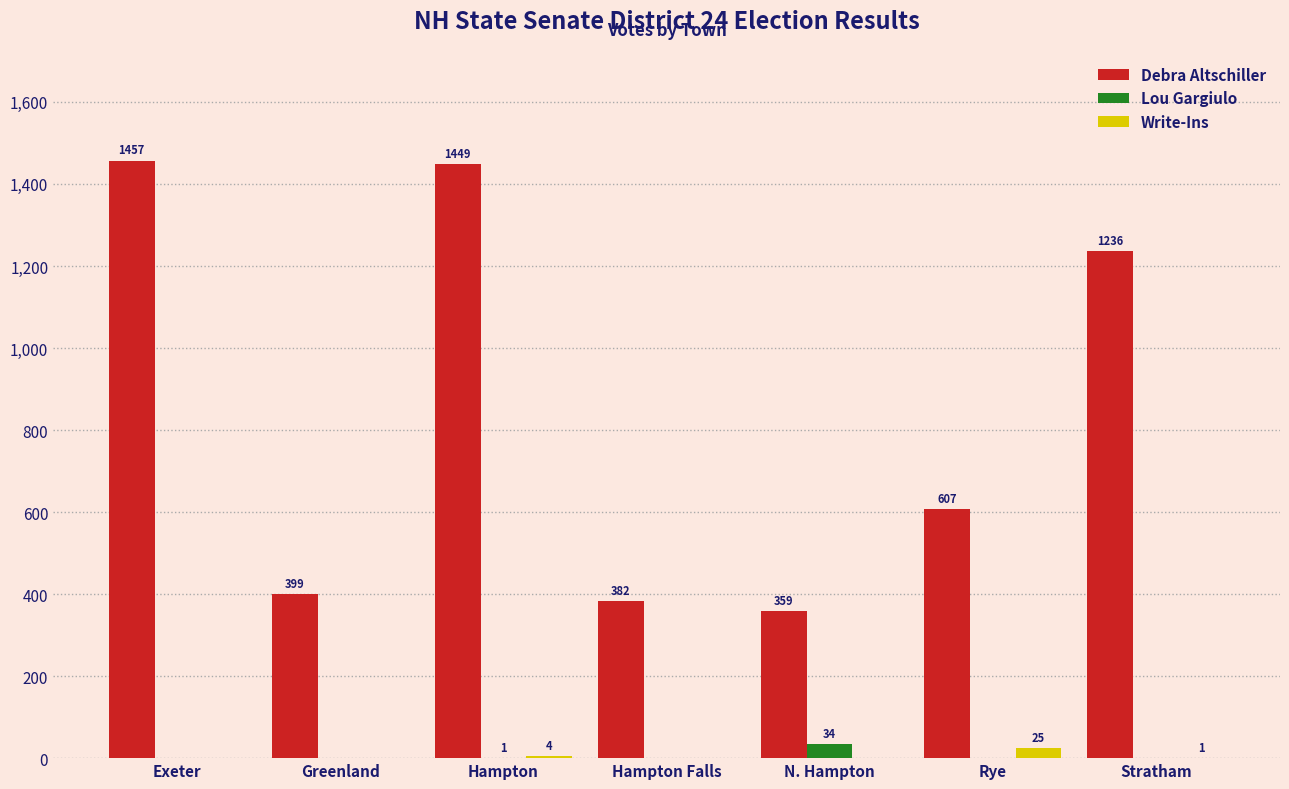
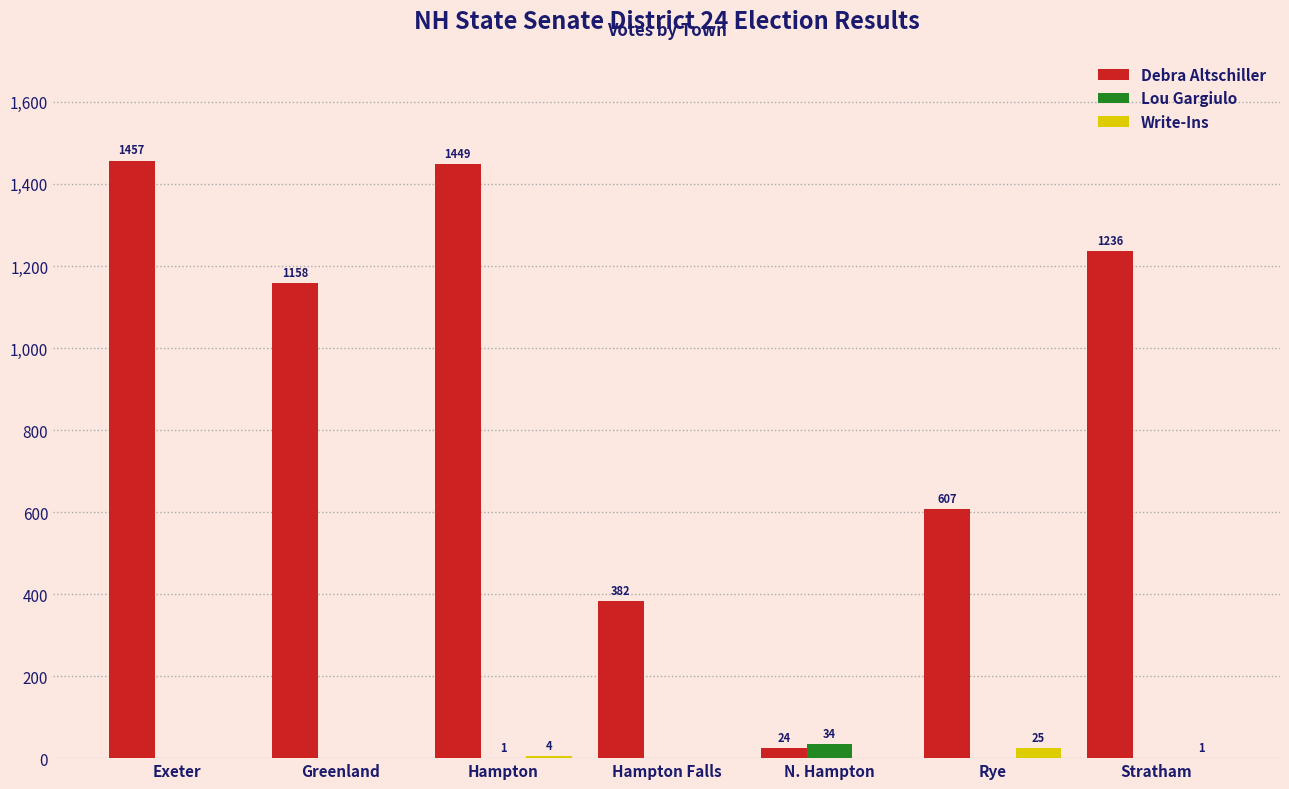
Debra Altschiller, Greenland: 399 -> 1158
Debra Altschiller, N. Hampton: 359 -> 24
